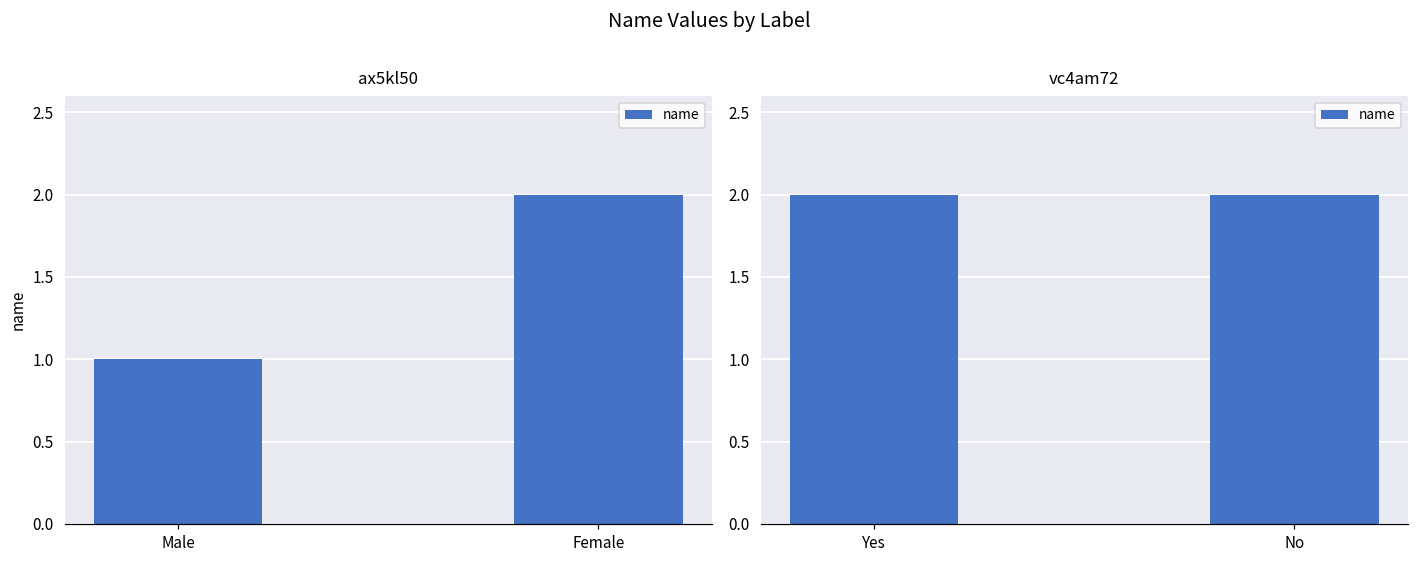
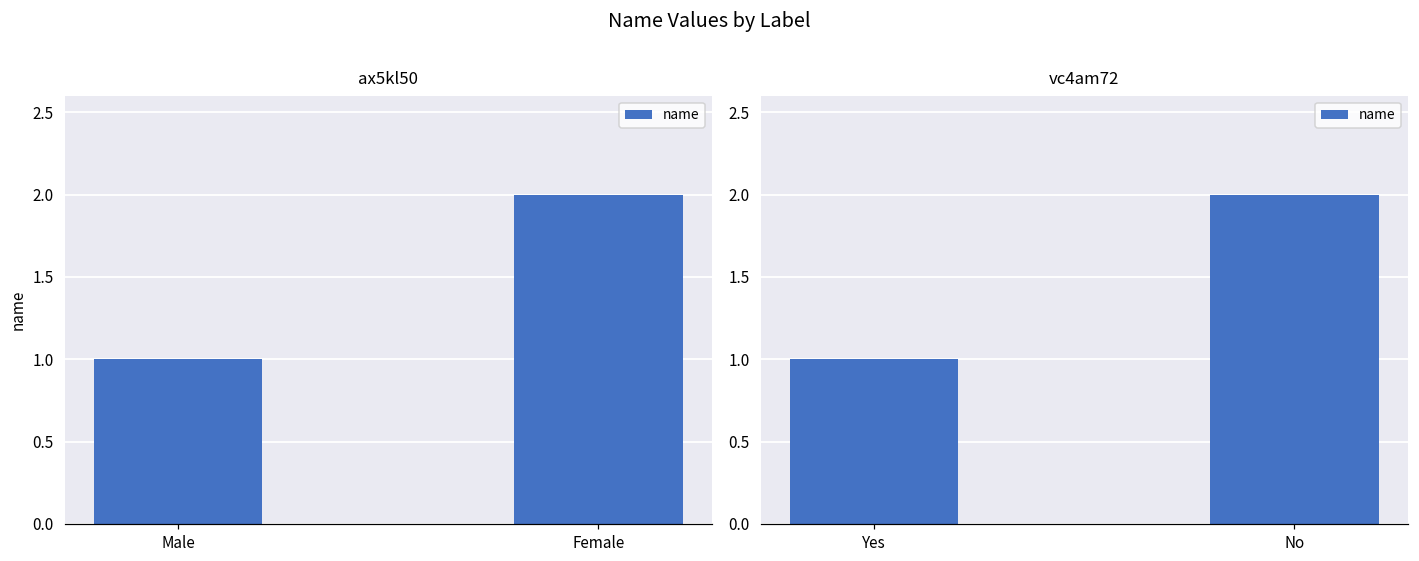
vc4am72, Yes: 2 -> 1
